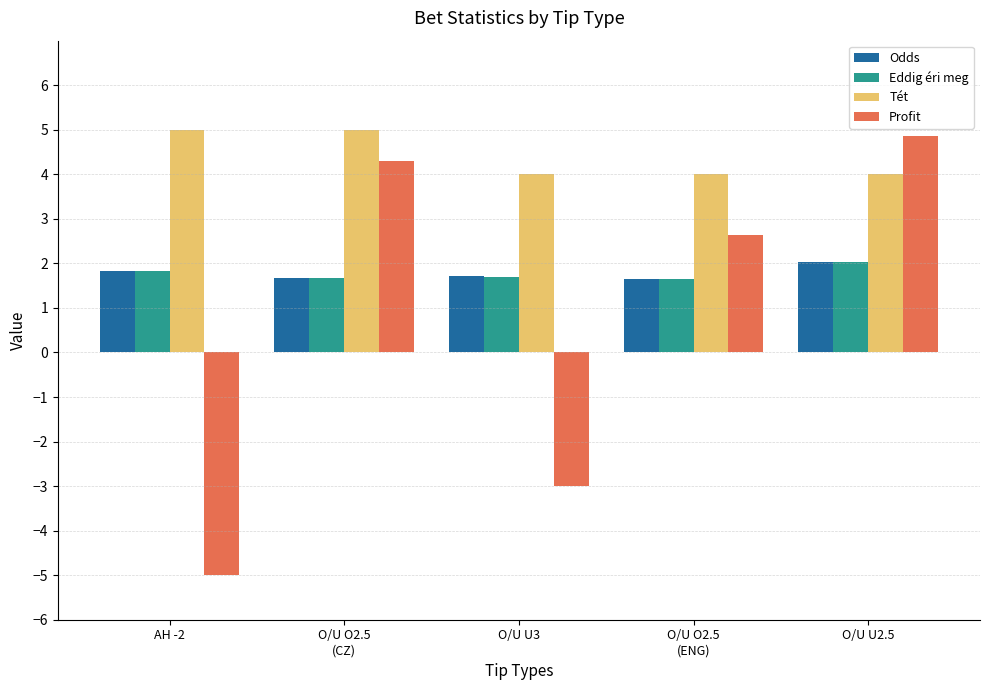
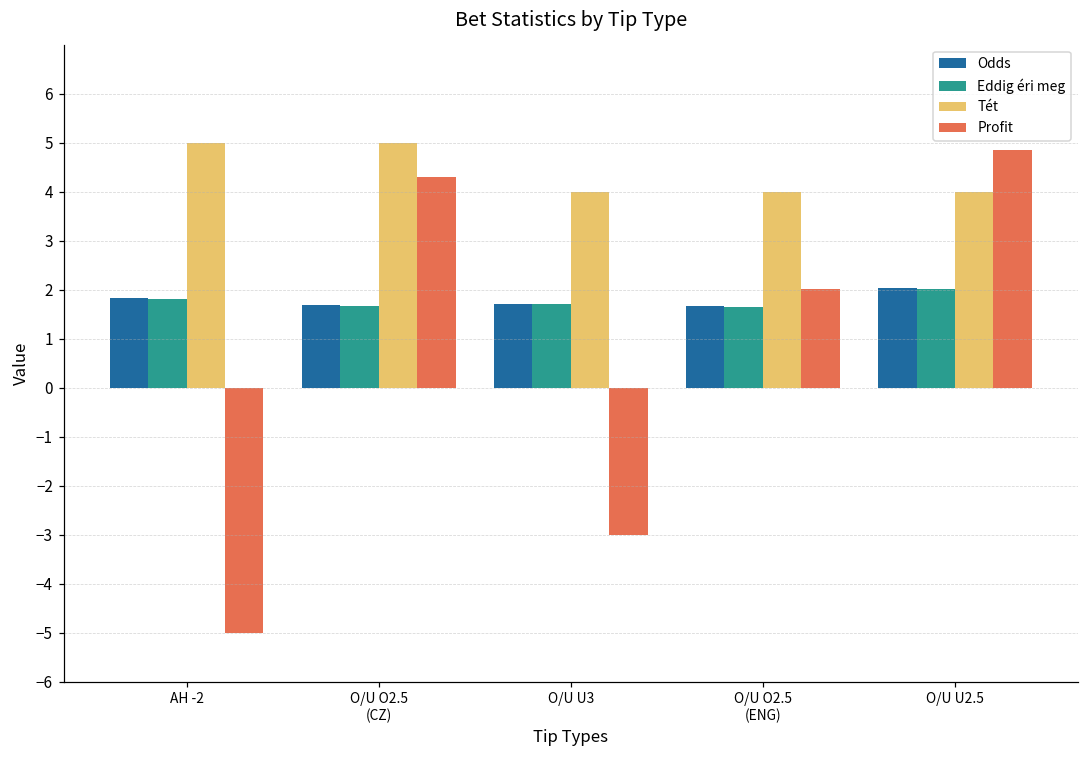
Profit, O/U O2.5 (ENG): 2.6 -> 2.0
